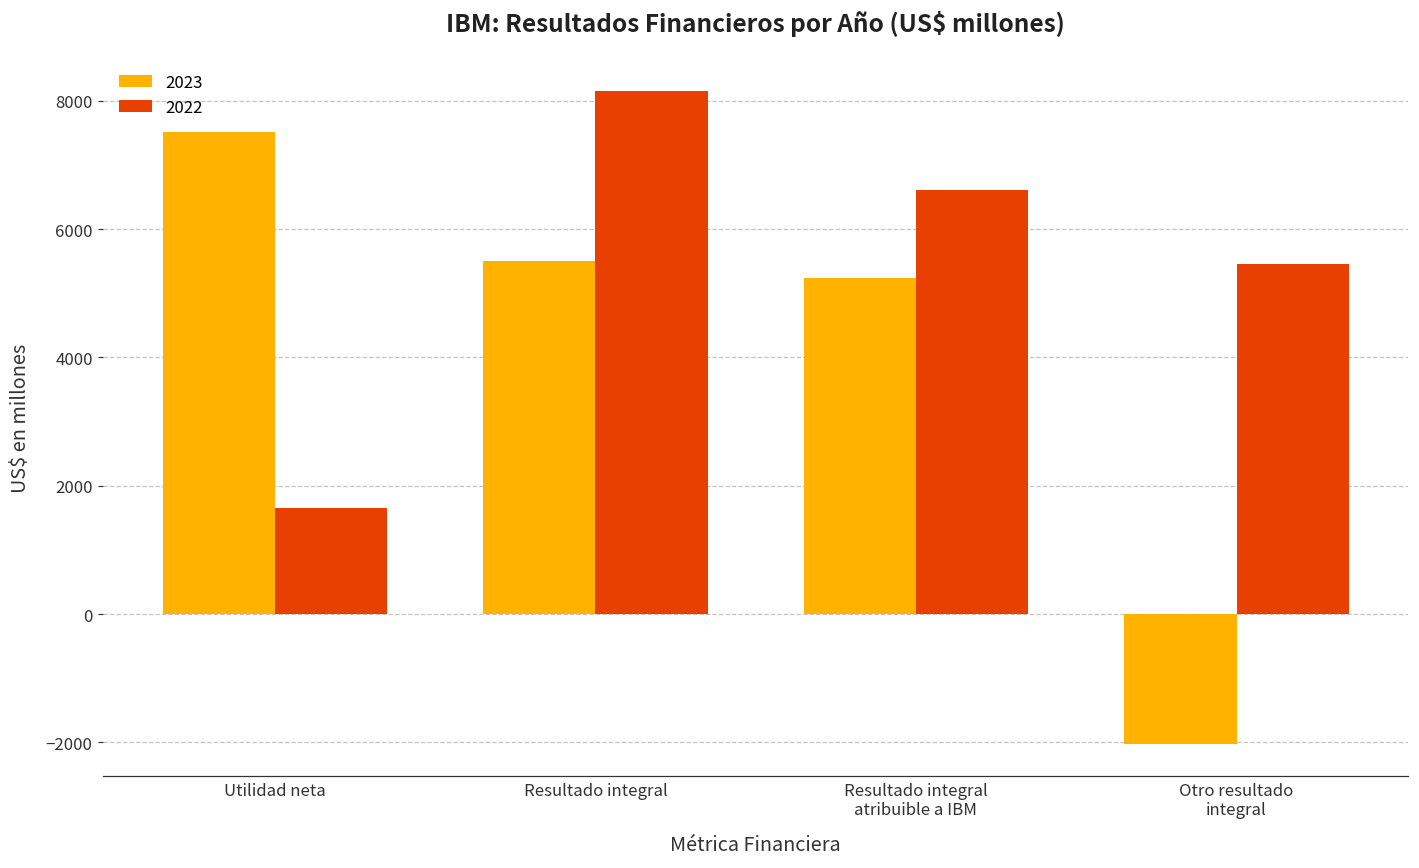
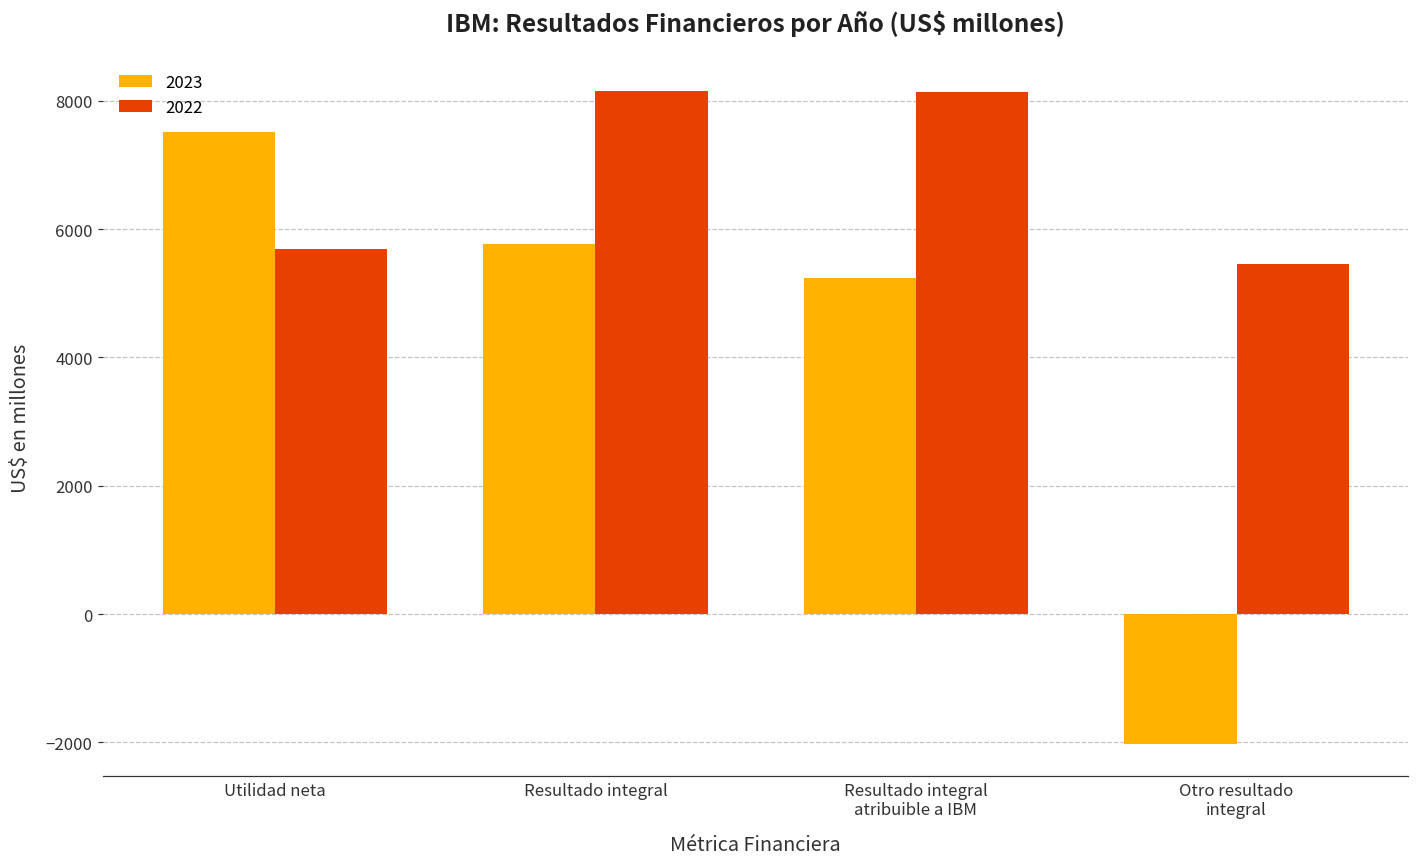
2022, Utilidad neta: 1700 -> 5700
2023, Resultado integral: 5500 -> 5800
2022, Resultado integral atribuible a IBM: 6600 -> 8100
